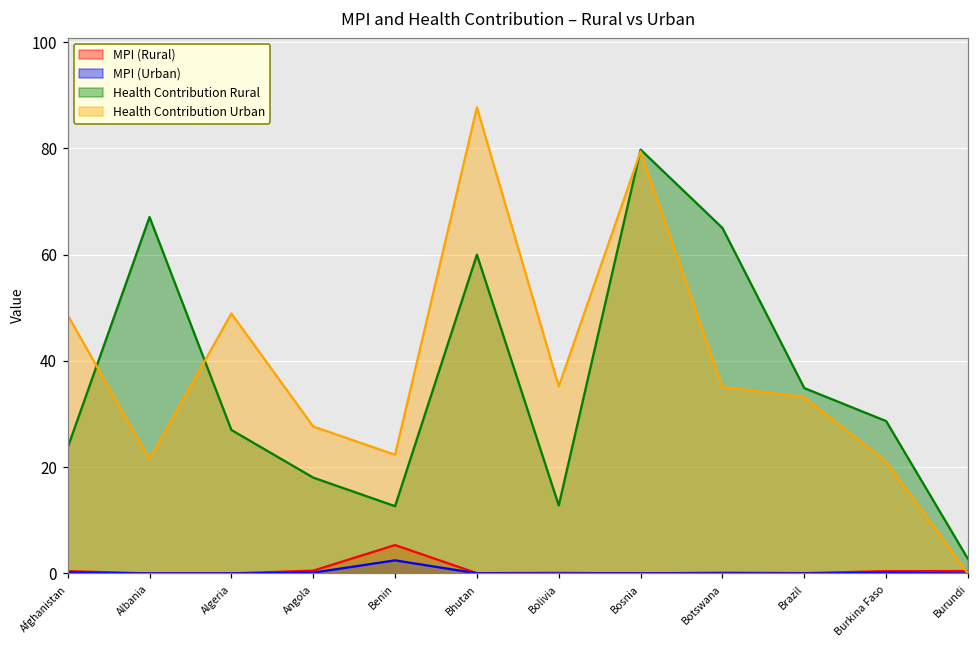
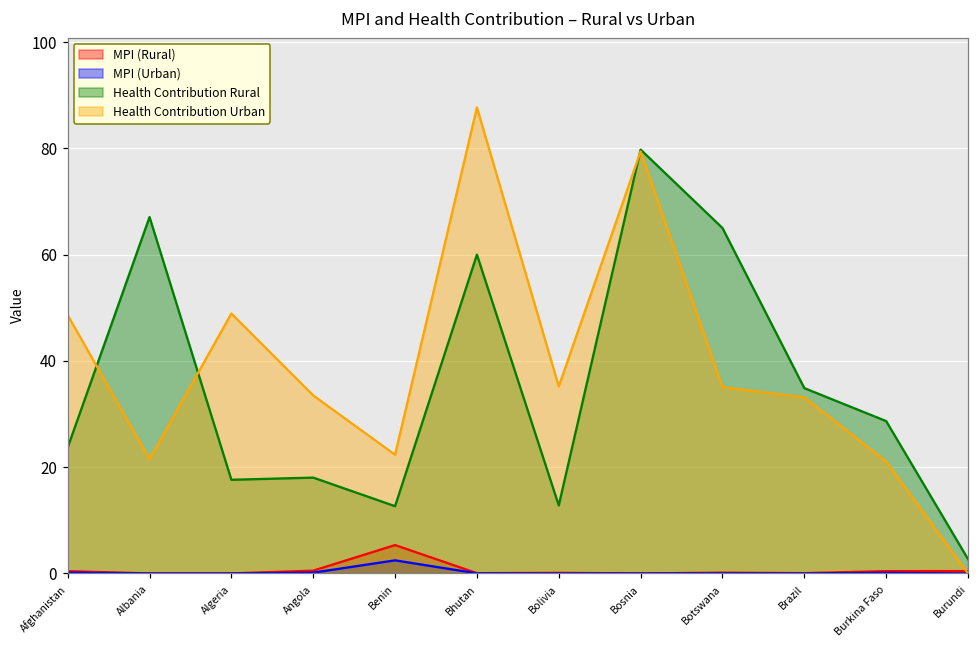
Health Contribution Rural, Algeria: 27 -> 18
Health Contribution Urban, Angola: 28 -> 34
